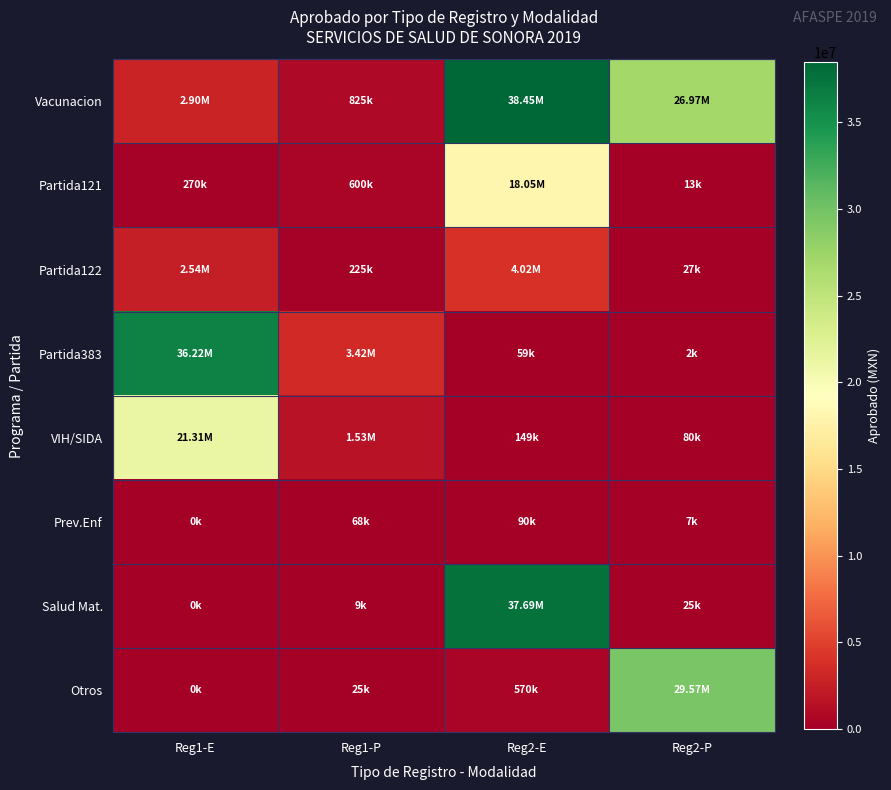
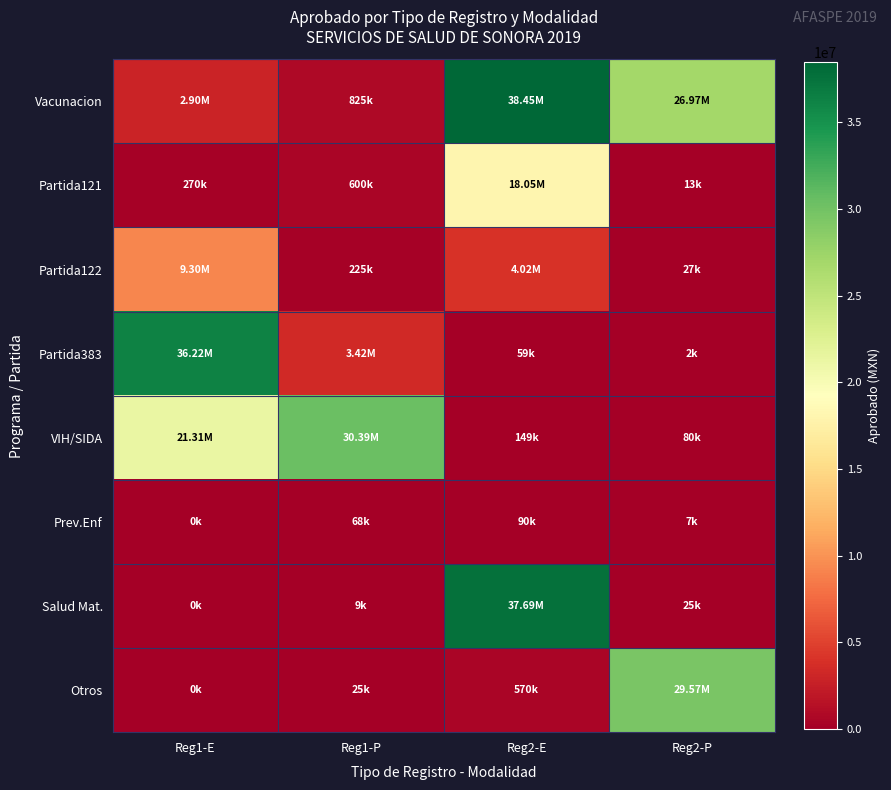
Partida122, Reg1-E: 2.54M -> 9.30M
VIH/SIDA, Reg1-P: 1.53M -> 30.39M
